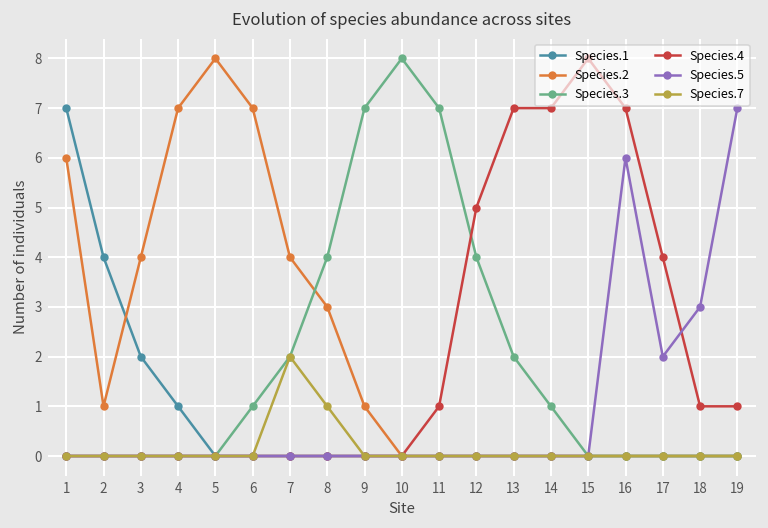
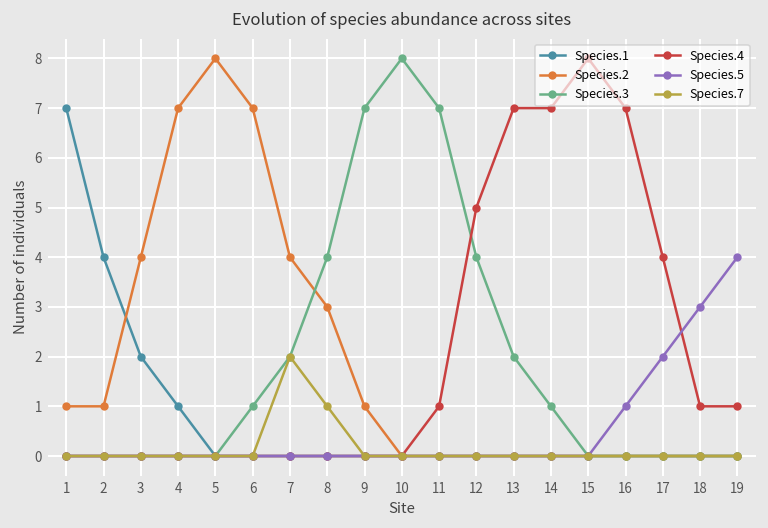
Species.2, 1: 6 -> 1
Species.5, 16: 6 -> 1
Species.5, 19: 7 -> 4
